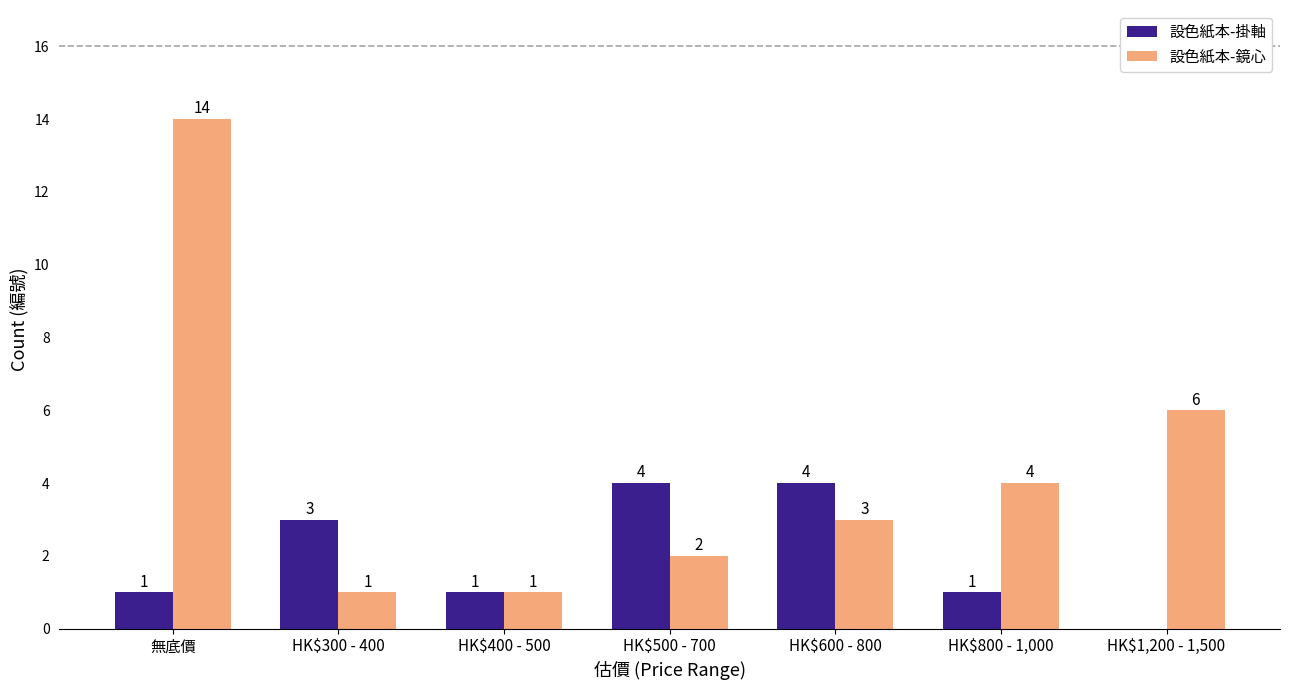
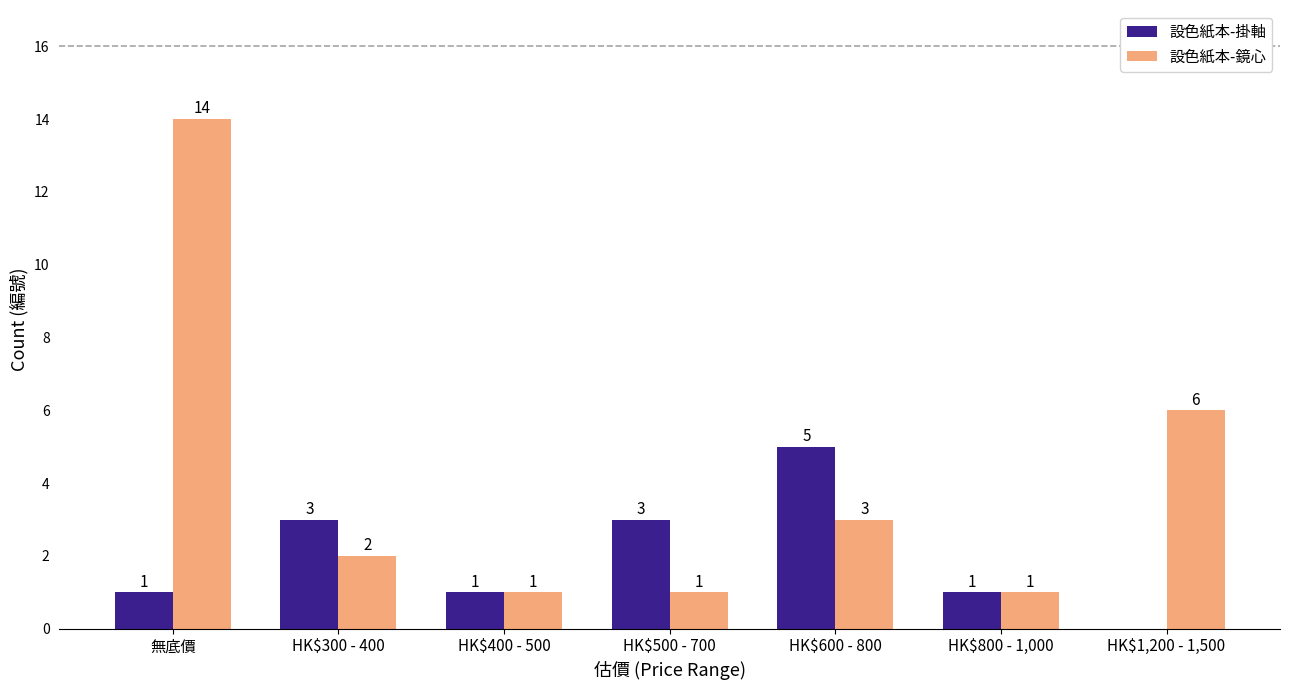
設色紙本-鏡心, HK$300 - 400: 1 -> 2
設色紙本-掛軸, HK$500 - 700: 4 -> 3
設色紙本-鏡心, HK$500 - 700: 2 -> 1
設色紙本-掛軸, HK$600 - 800: 4 -> 5
設色紙本-鏡心, HK$800 - 1,000: 4 -> 1
